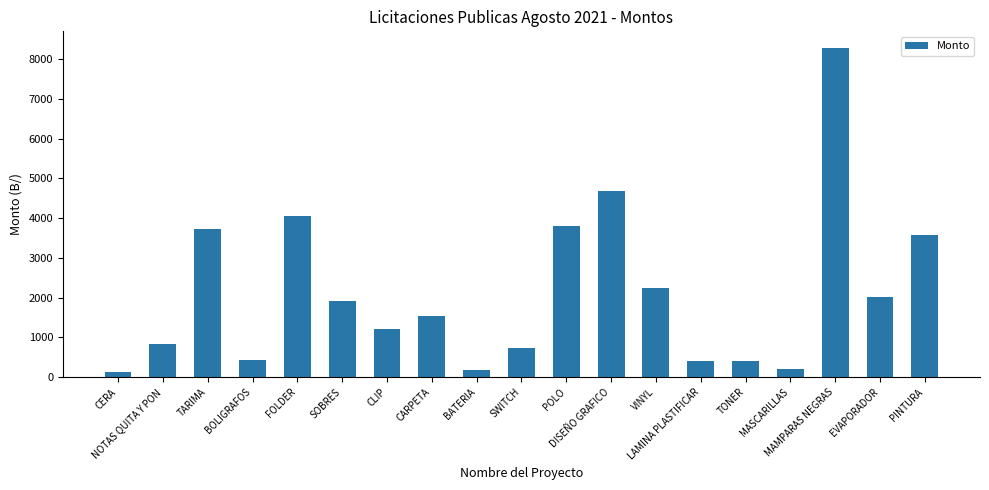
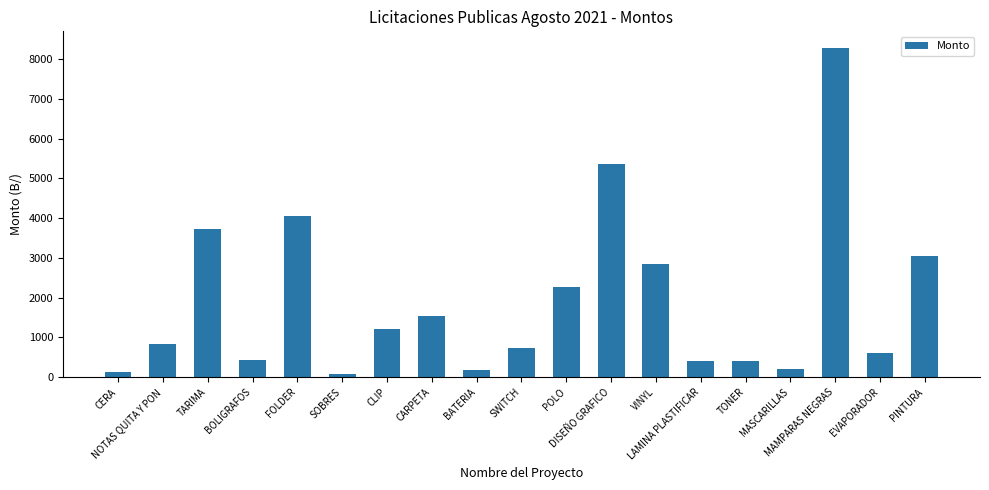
SOBRES: 1900 -> 100
POLO: 3800 -> 2300
DISEÑO GRAFICO: 4700 -> 5400
VINYL: 2200 -> 2900
EVAPORADOR: 2000 -> 600
PINTURA: 3600 -> 3100
